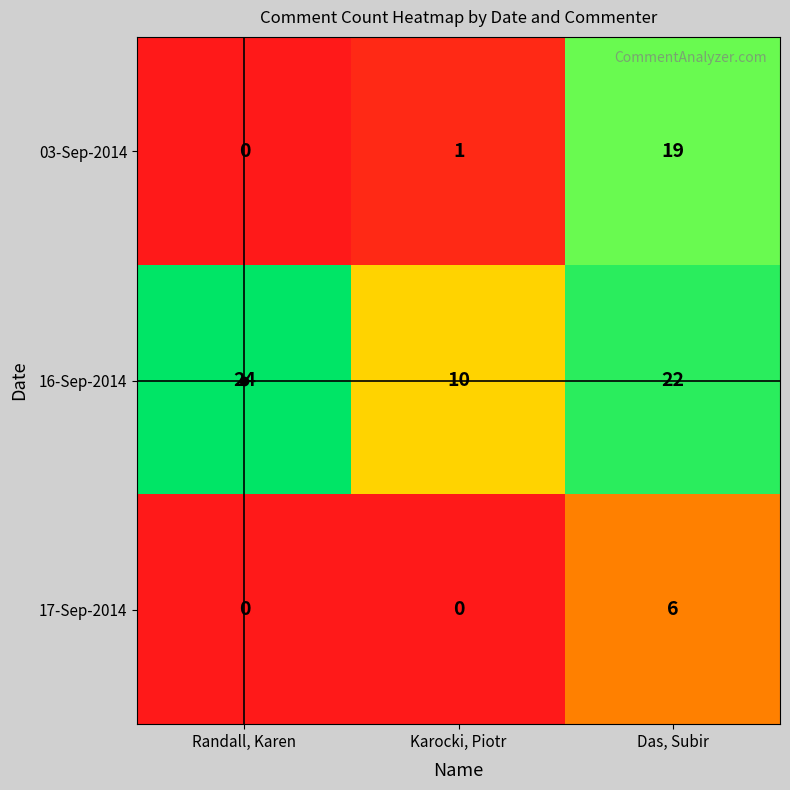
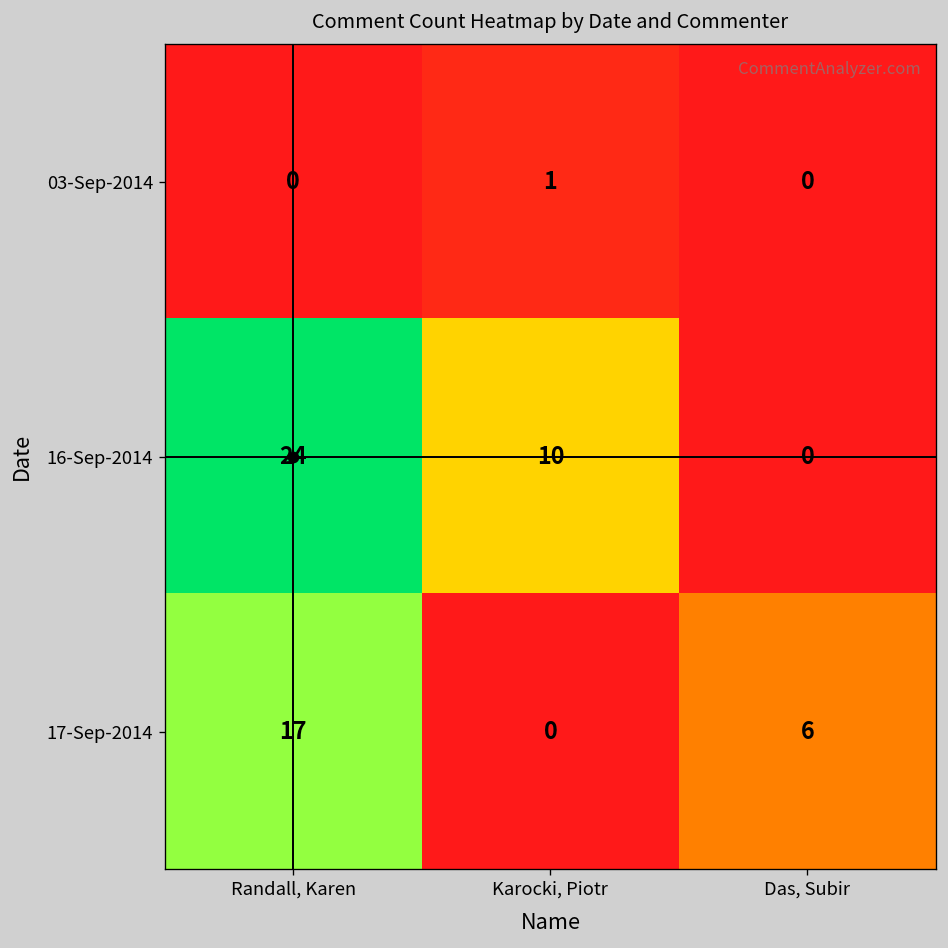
03-Sep-2014, Das, Subir: 19 -> 0
16-Sep-2014, Das, Subir: 22 -> 0
17-Sep-2014, Randall, Karen: 0 -> 17
